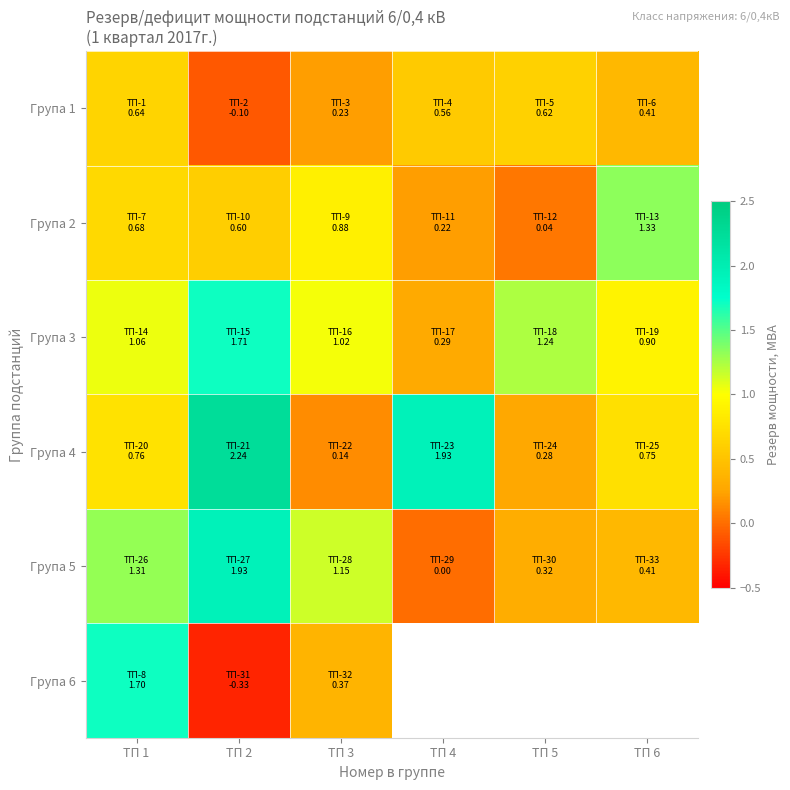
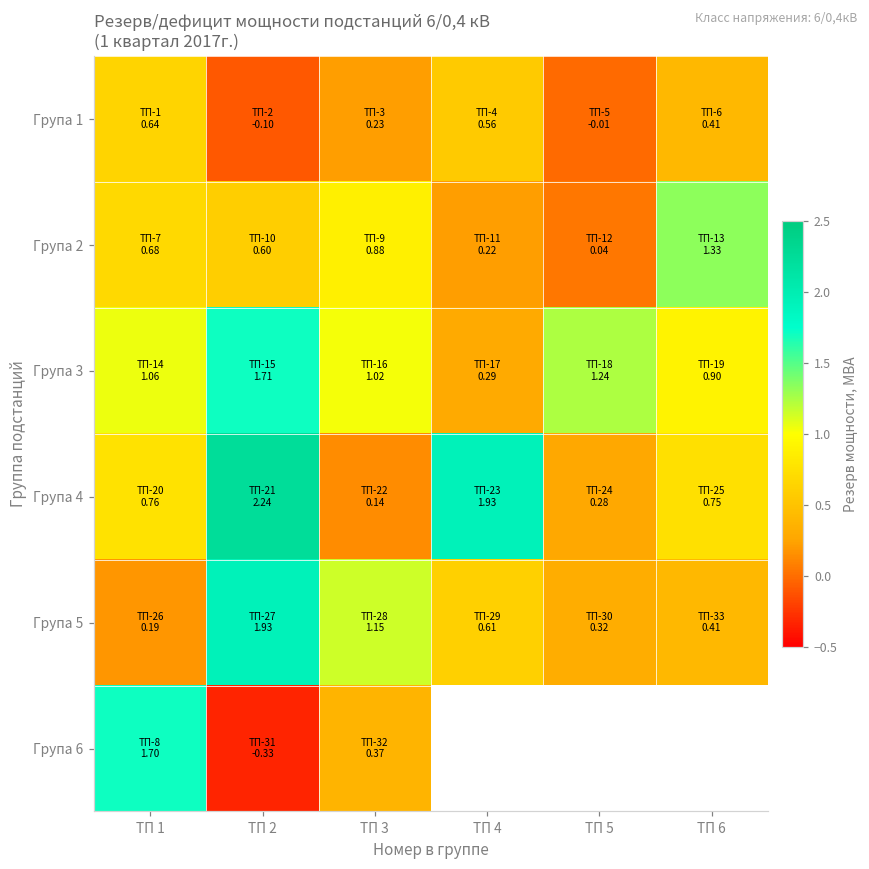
Група 1, ТП 5: 0.62 -> -0.01
Група 5, ТП 1: 1.31 -> 0.19
Група 5, ТП 4: 0.00 -> 0.61
